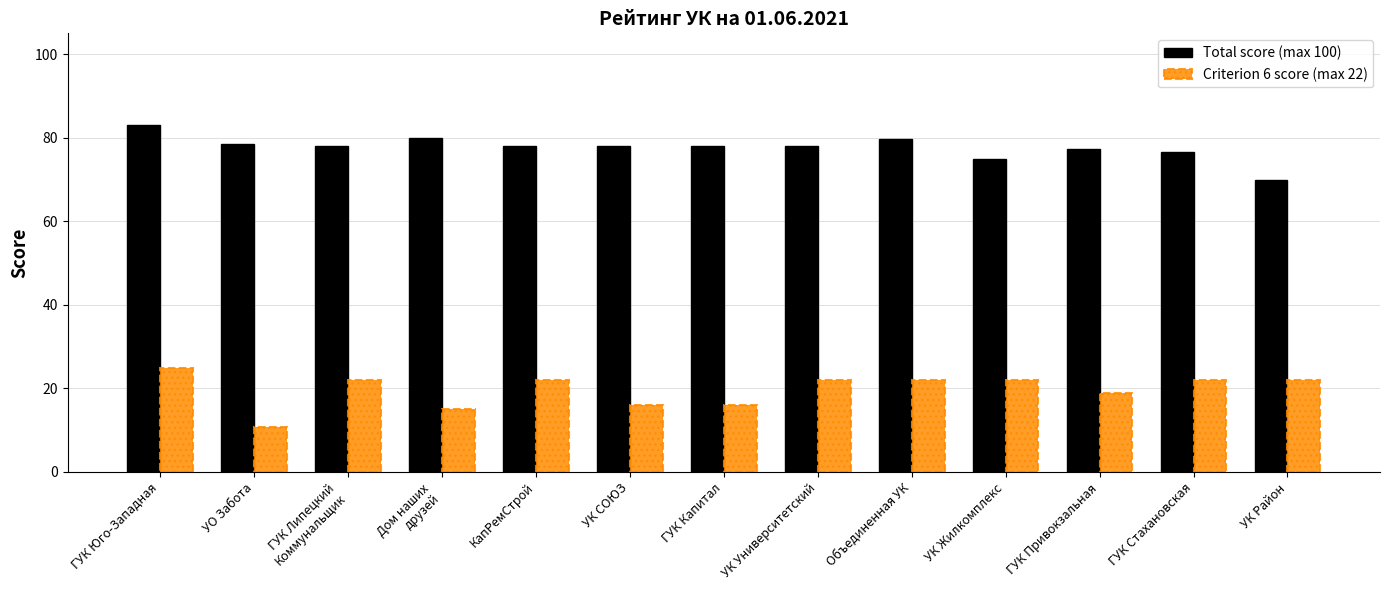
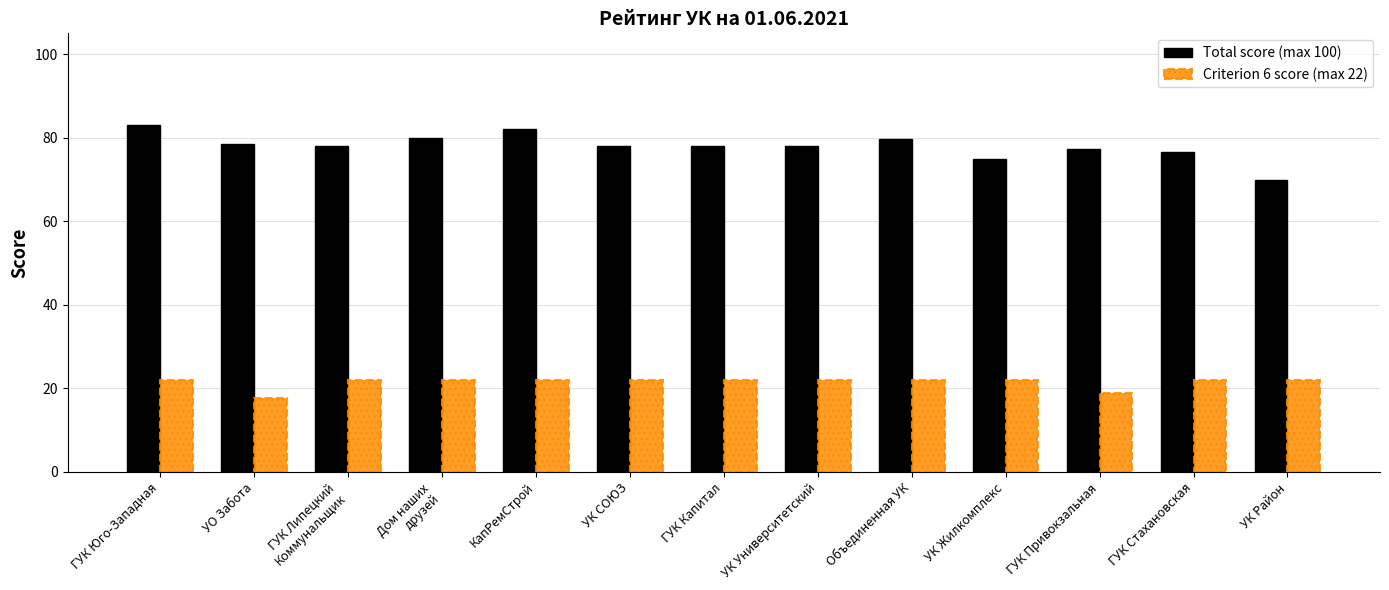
Criterion 6 score (max 22), ГУК Юго-Западная: 25 -> 22
Criterion 6 score (max 22), УО Забота: 11 -> 18
Criterion 6 score (max 22), Дом наших друзей: 15 -> 22
Total score (max 100), КапРемСтрой: 78 -> 82
Criterion 6 score (max 22), УК СОЮЗ: 16 -> 22
Criterion 6 score (max 22), ГУК Капитал: 16 -> 22
